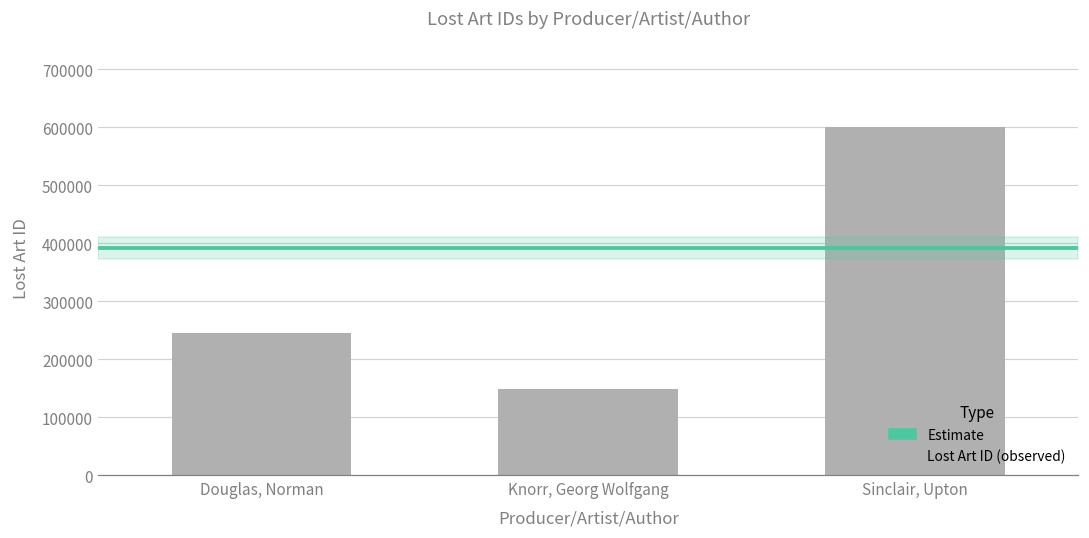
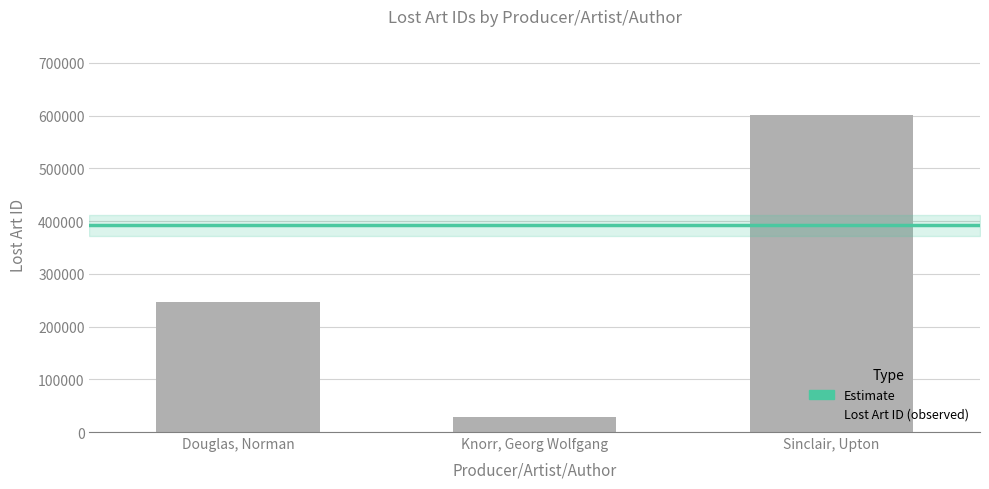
Lost Art ID (observed), Knorr, Georg Wolfgang: 150000 -> 30000
